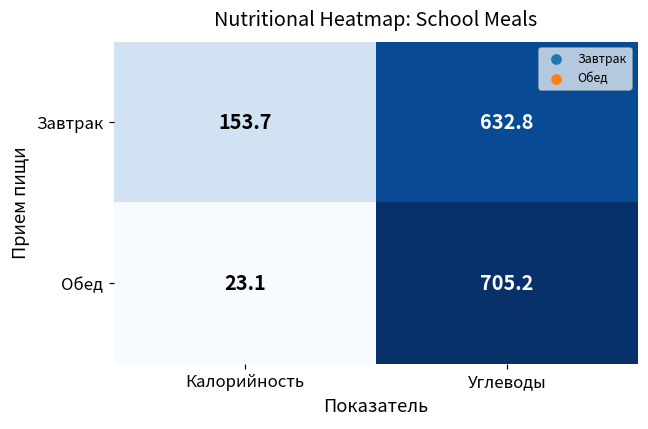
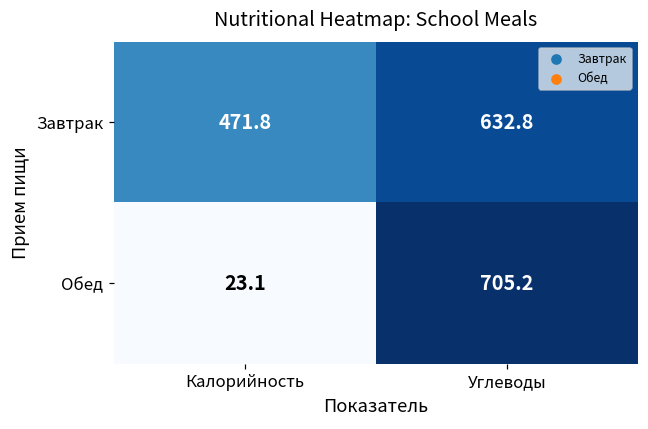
Завтрак, Калорийность: 153.7 -> 471.8
